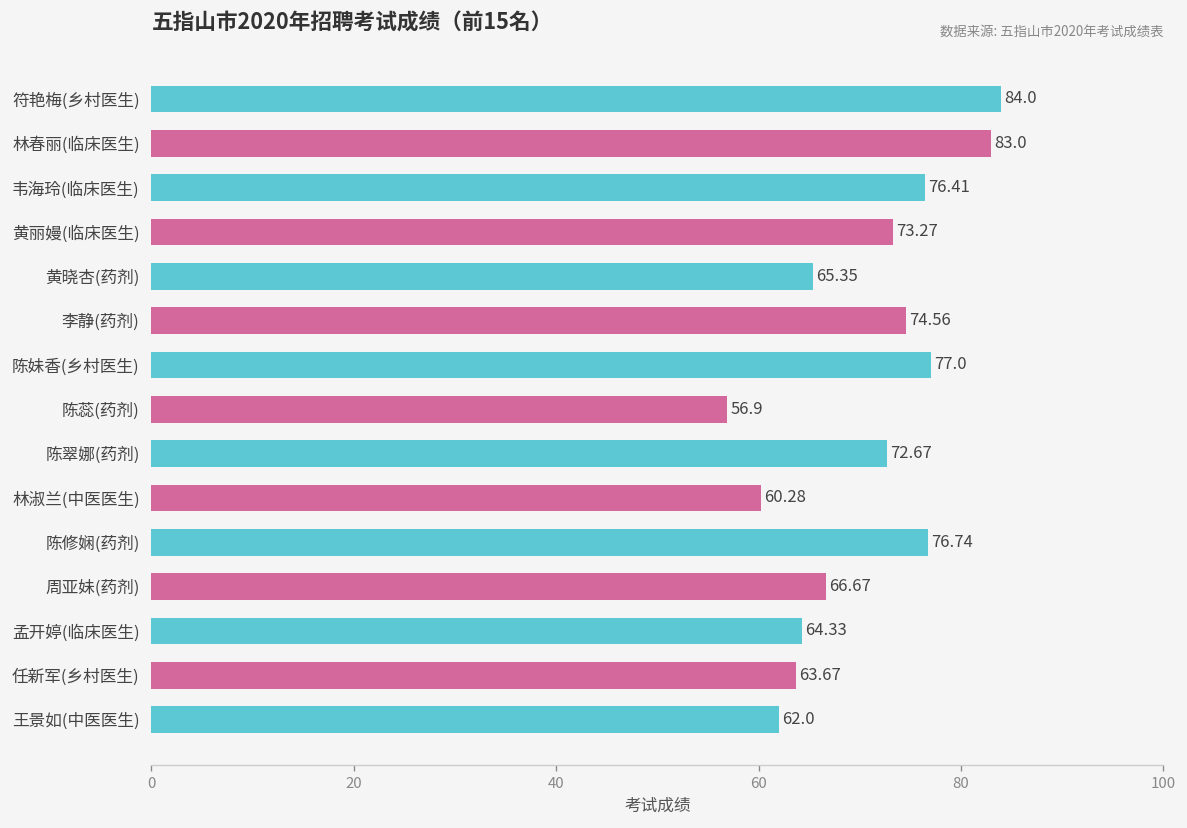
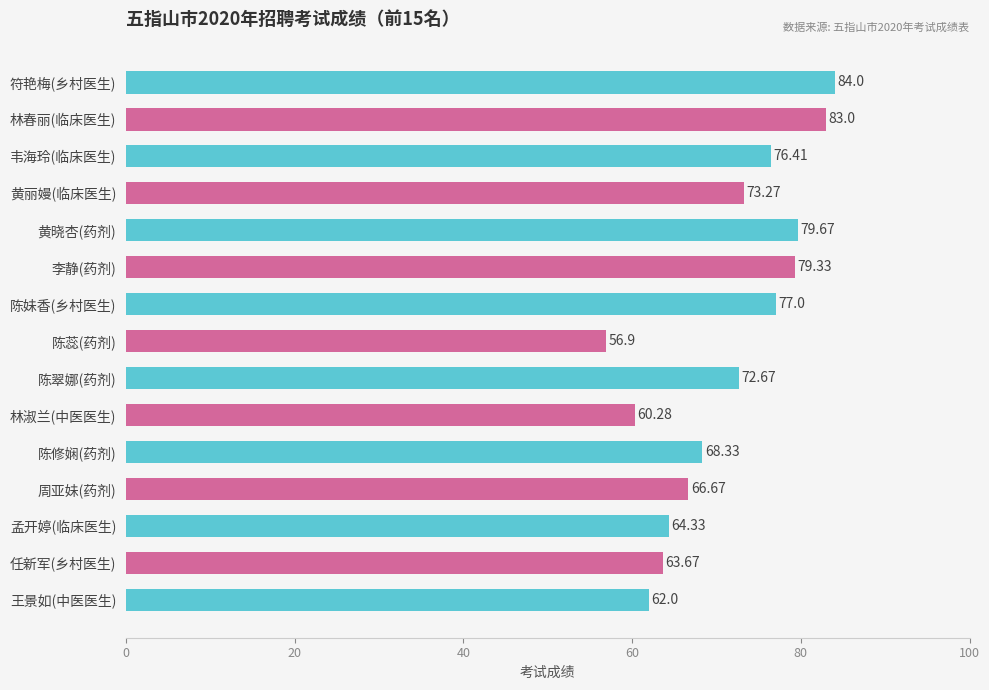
黄晓杏(药剂): 65.35 -> 79.67
李静(药剂): 74.56 -> 79.33
陈修娴(药剂): 76.74 -> 68.33
